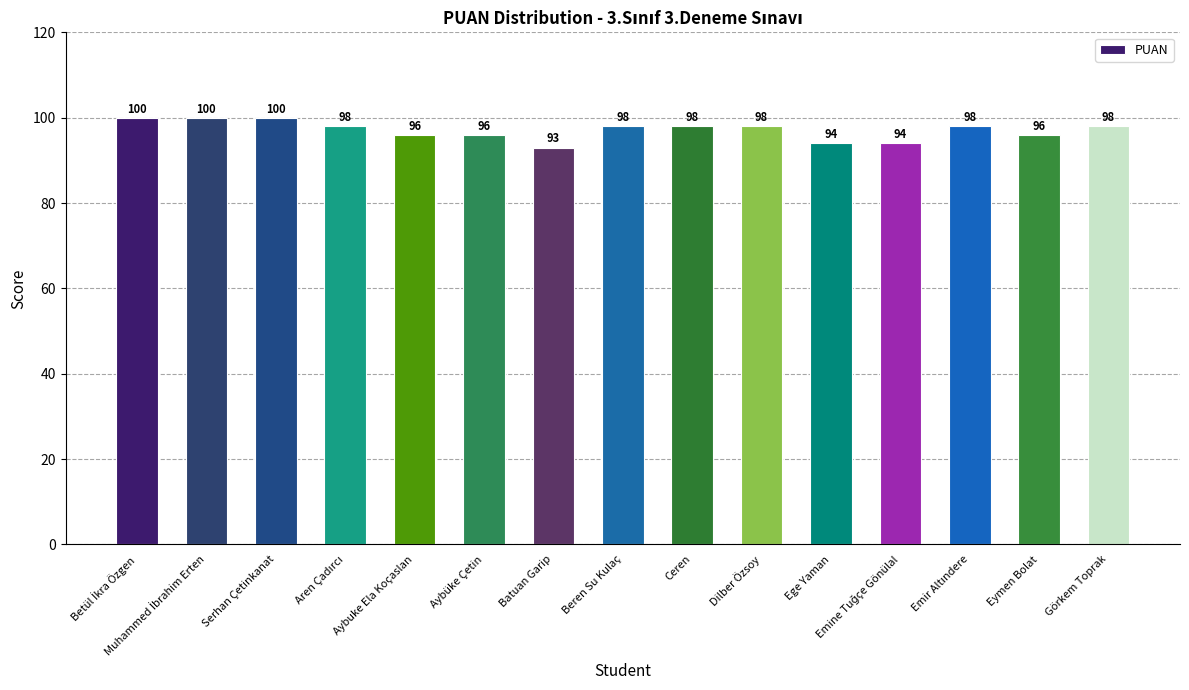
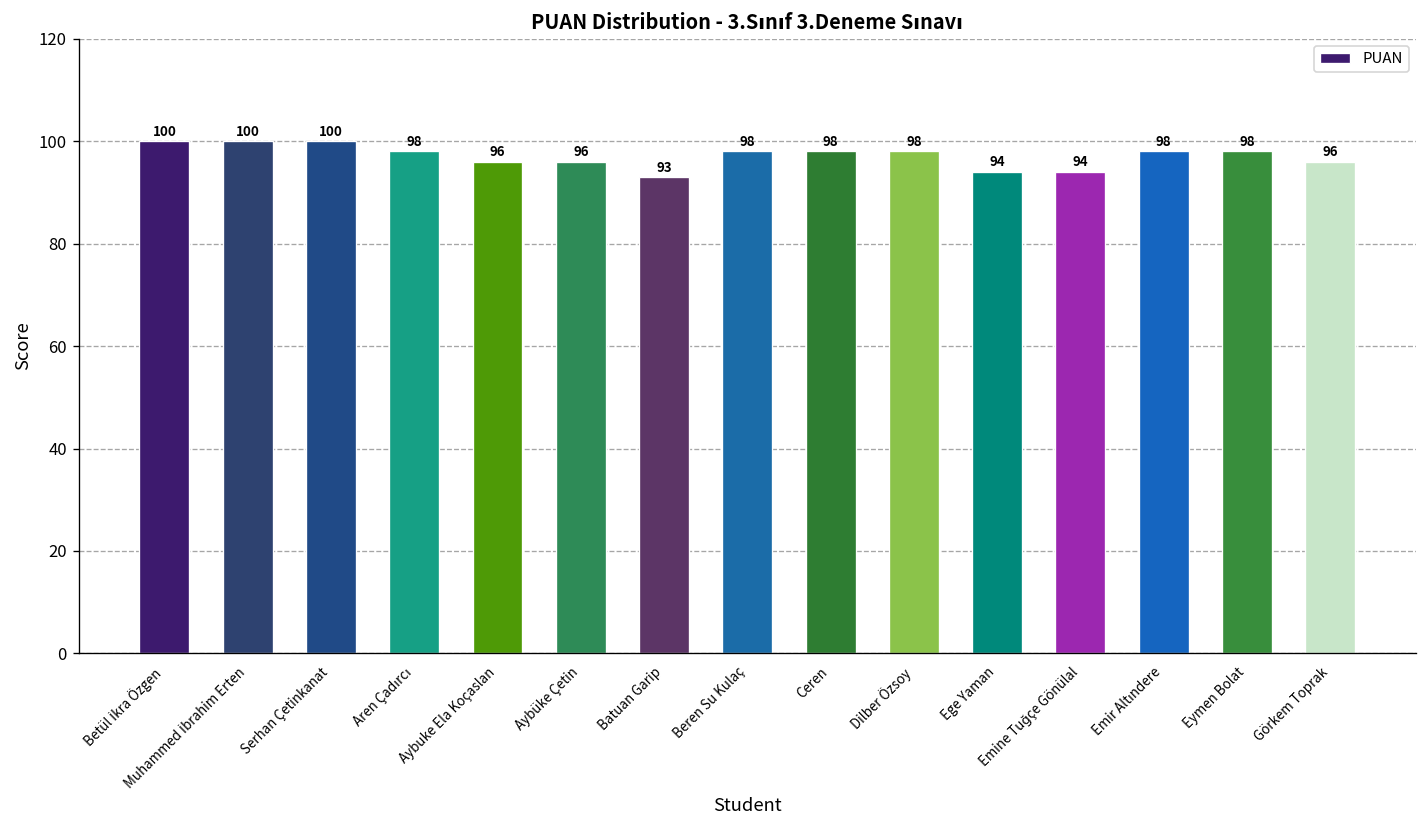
Eymen Bolat: 96 -> 98
Görkem Toprak: 98 -> 96
